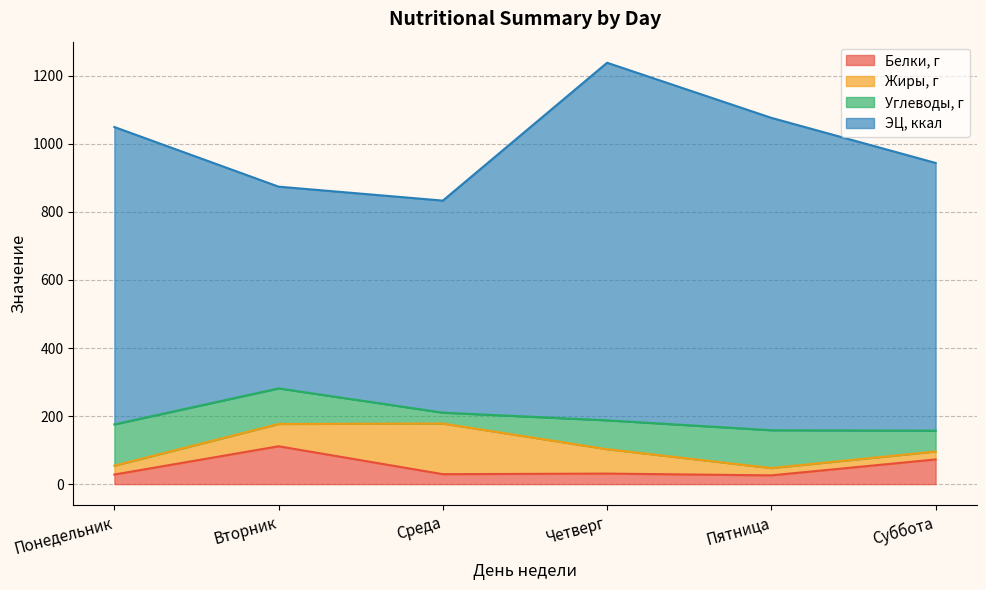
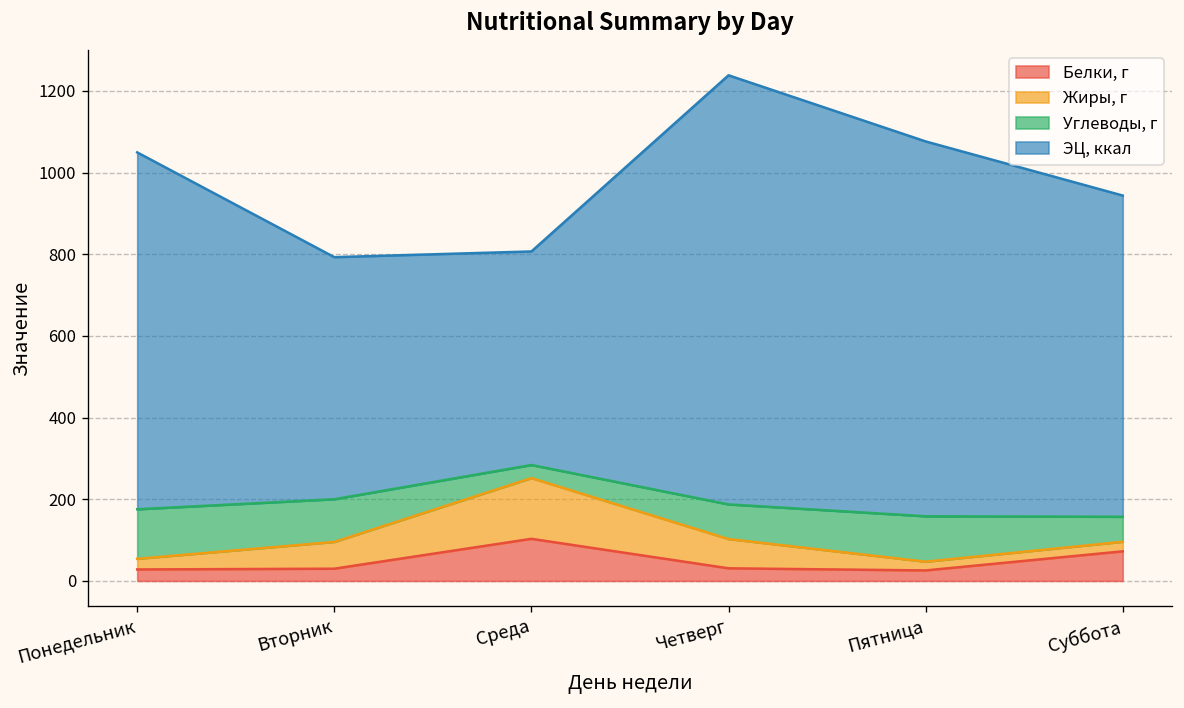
Белки, г, Вторник: 110 -> 30
Белки, г, Среда: 30 -> 100
ЭЦ, ккал, Среда: 620 -> 520
